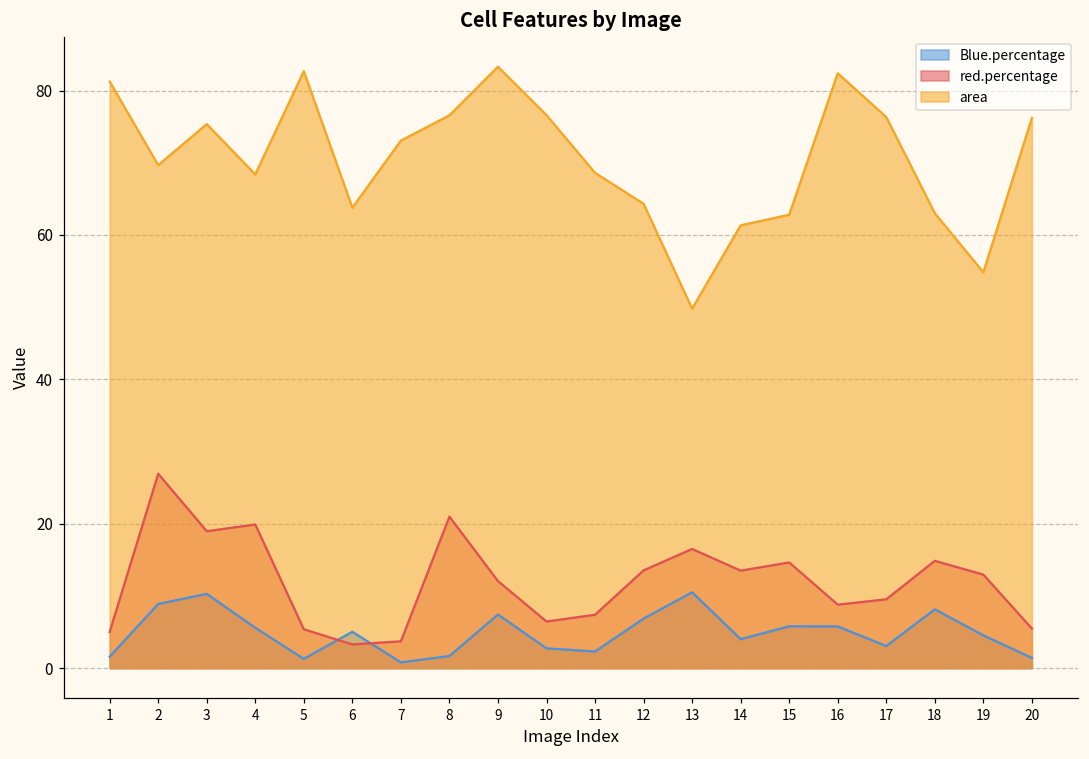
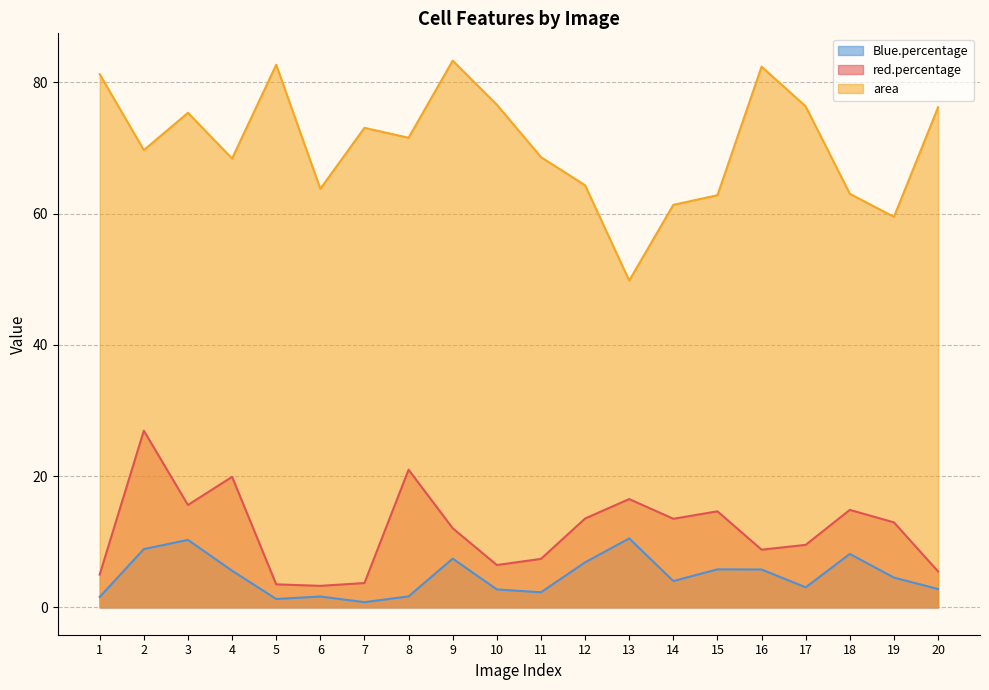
red.percentage, 3: 19 -> 16
red.percentage, 5: 5 -> 4
Blue.percentage, 6: 5 -> 2
area, 8: 77 -> 72
area, 19: 55 -> 60
Blue.percentage, 20: 1 -> 3
